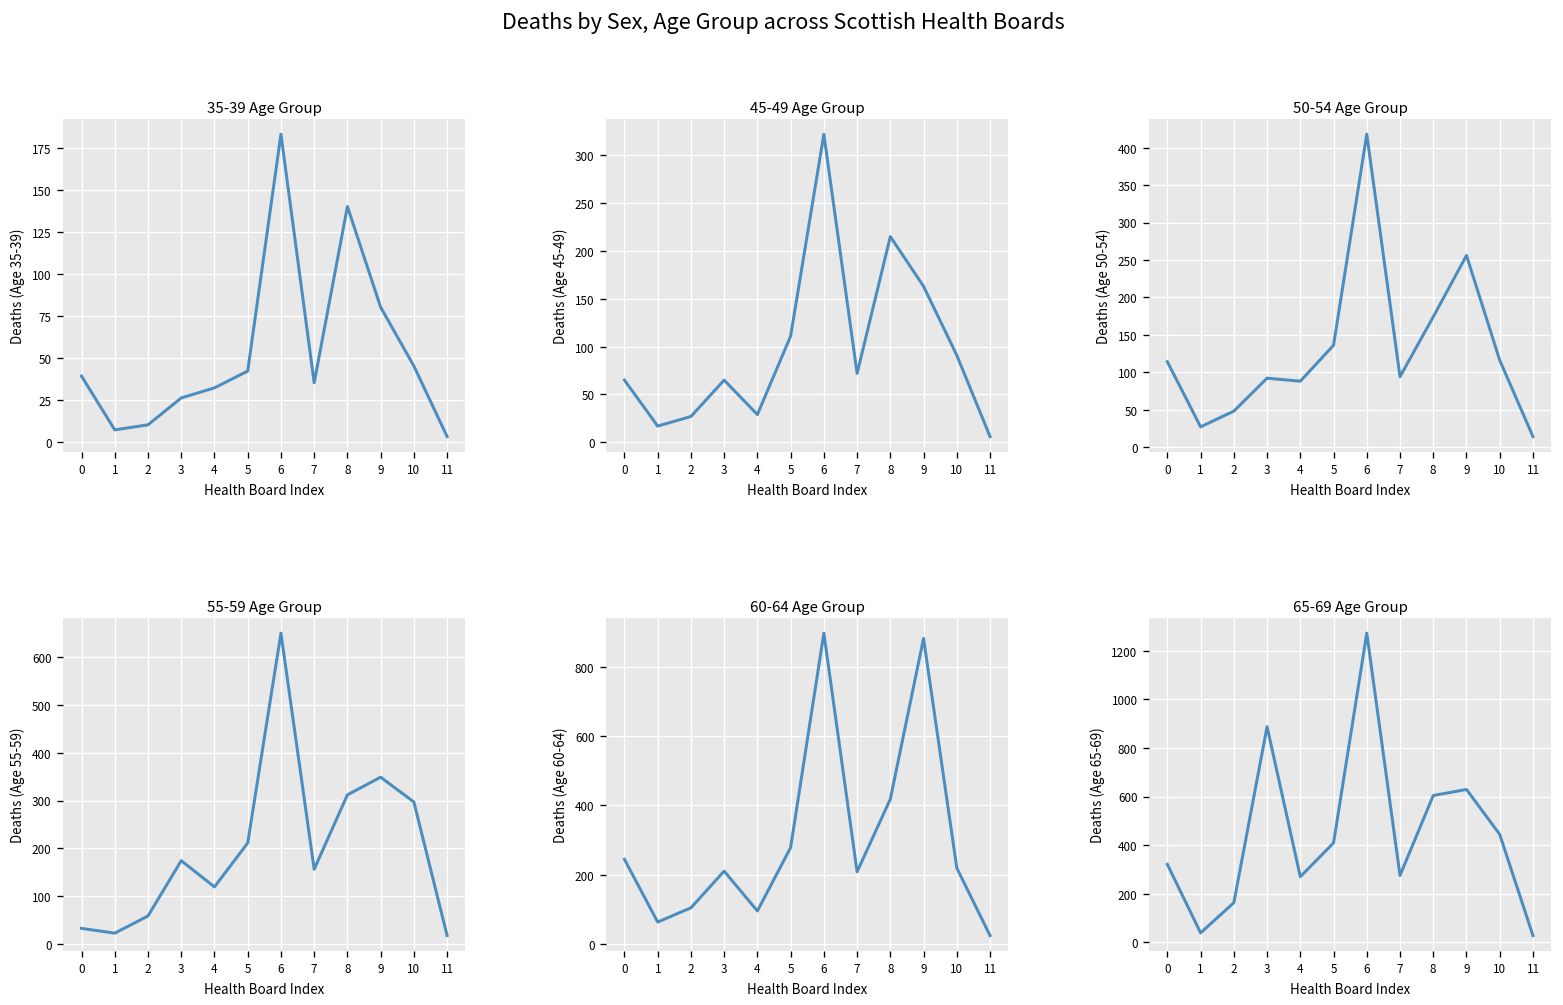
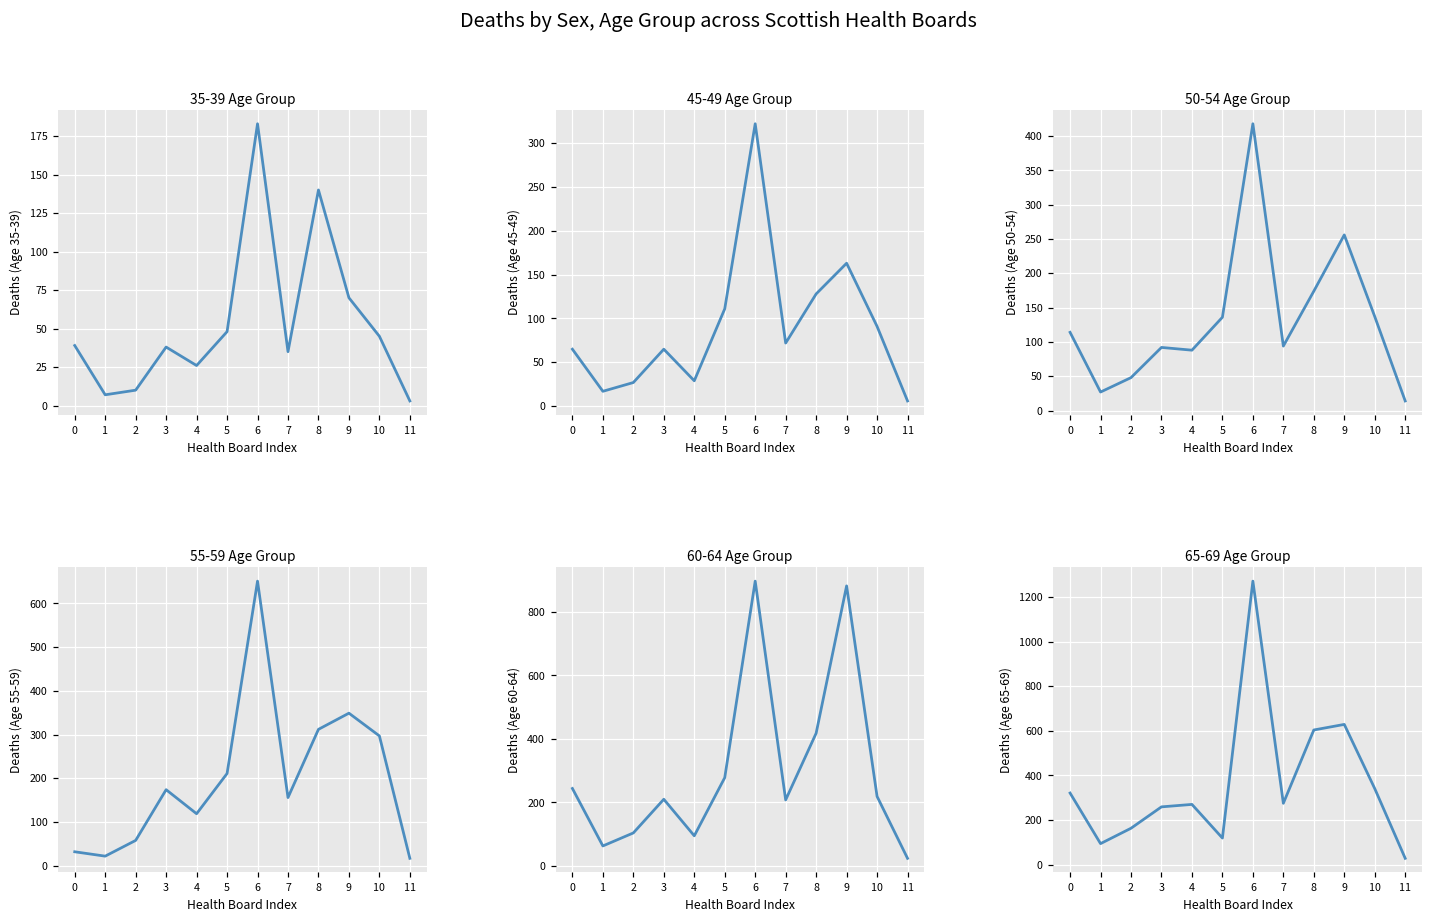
35-39 Age Group, 3: 26 -> 38
35-39 Age Group, 4: 32 -> 26
35-39 Age Group, 5: 42 -> 48
35-39 Age Group, 9: 80 -> 70
45-49 Age Group, 8: 220 -> 130
50-54 Age Group, 10: 120 -> 140
65-69 Age Group, 1: 40 -> 90
65-69 Age Group, 3: 890 -> 260
65-69 Age Group, 5: 410 -> 120
65-69 Age Group, 10: 440 -> 340
